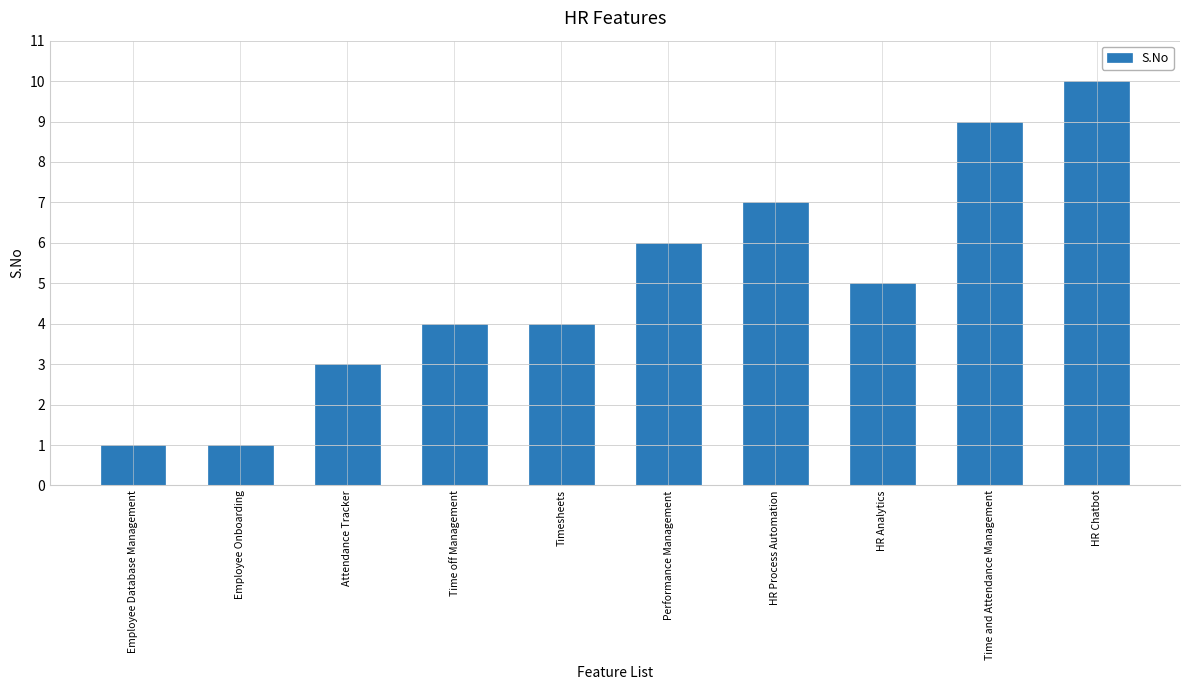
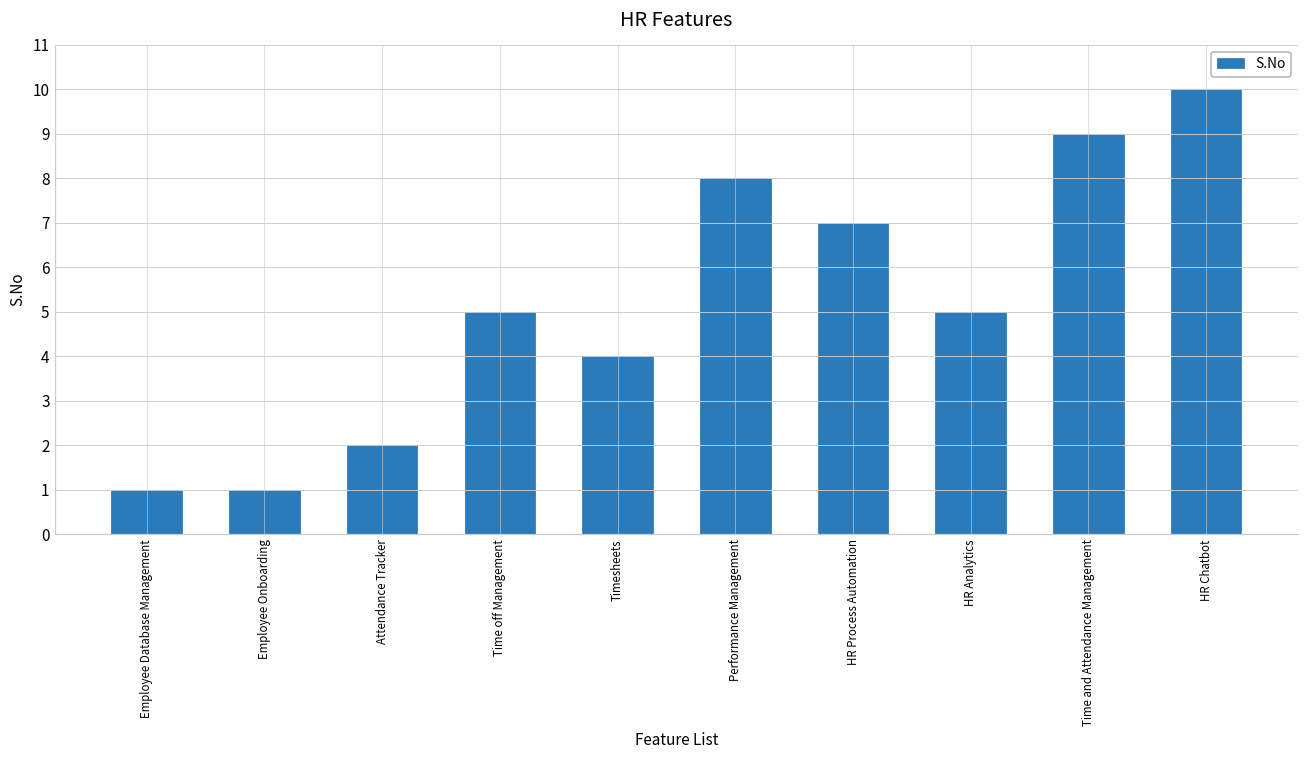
Attendance Tracker: 3 -> 2
Time off Management: 4 -> 5
Performance Management: 6 -> 8
